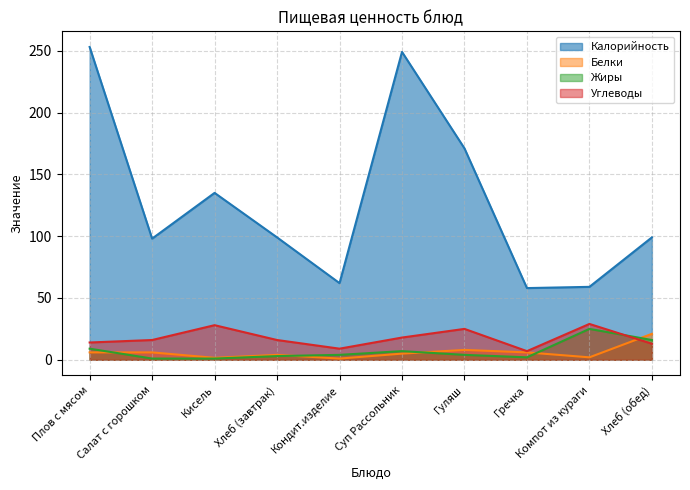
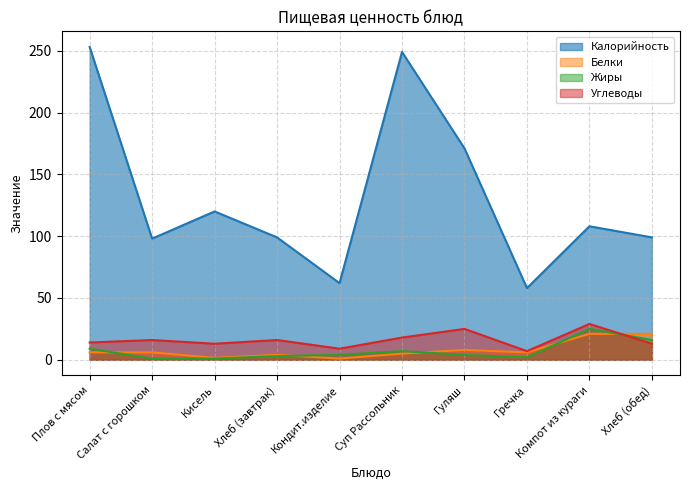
Калорийность, Кисель: 135 -> 120
Углеводы, Кисель: 28 -> 13
Калорийность, Компот из кураги: 59 -> 108
Белки, Компот из кураги: 2 -> 21
